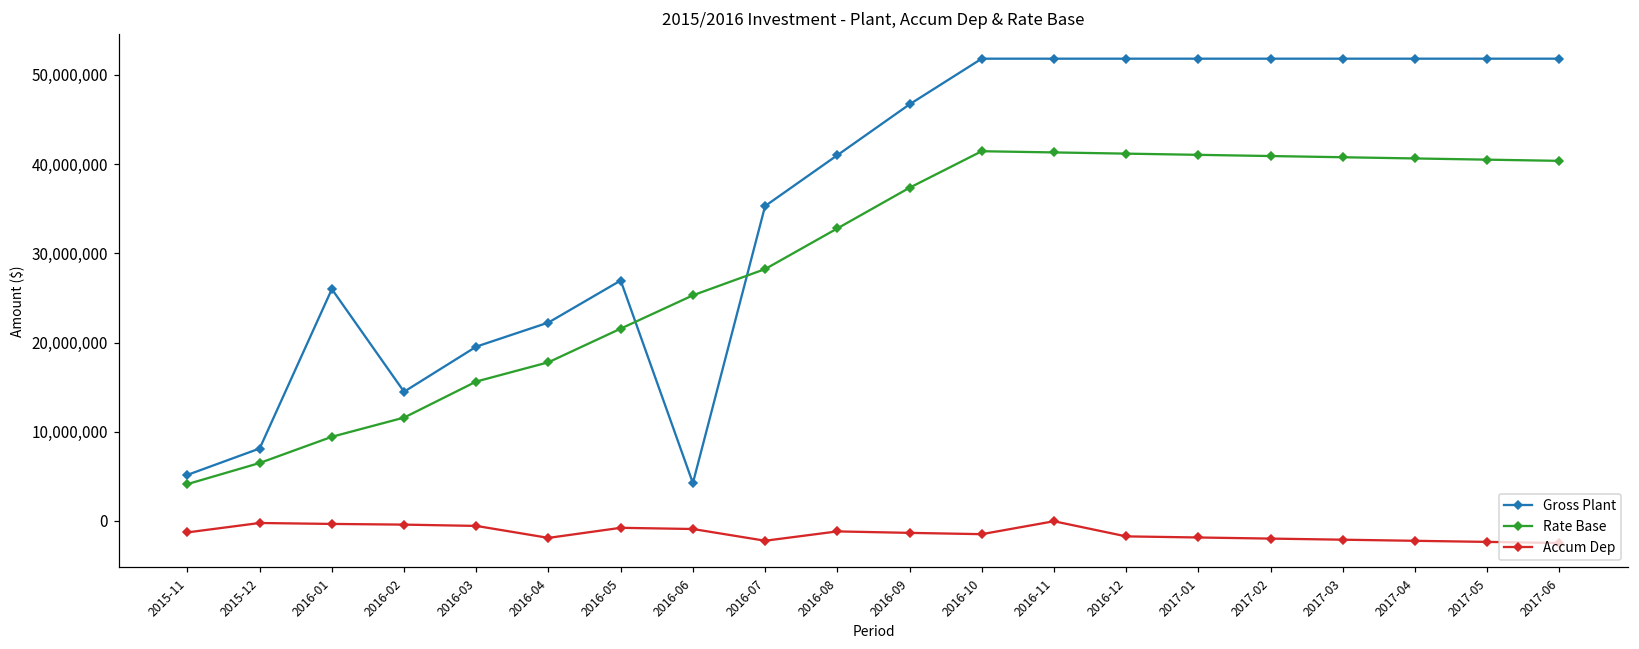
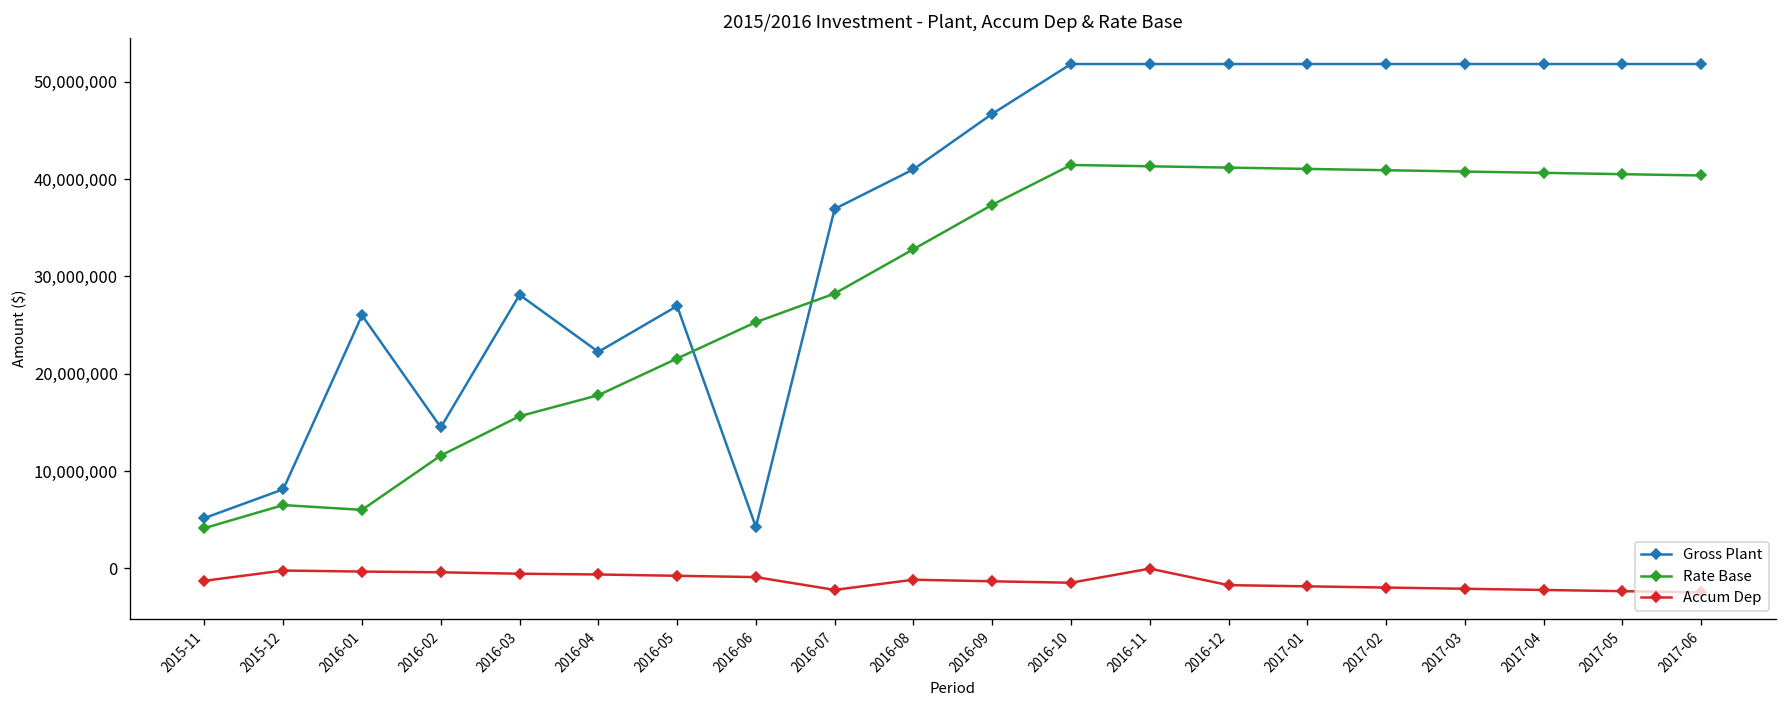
Rate Base, 2016-01: 9,000,000 -> 6,000,000
Gross Plant, 2016-03: 20,000,000 -> 28,000,000
Accum Dep, 2016-04: -2,000,000 -> -1,000,000
Gross Plant, 2016-07: 35,000,000 -> 37,000,000
